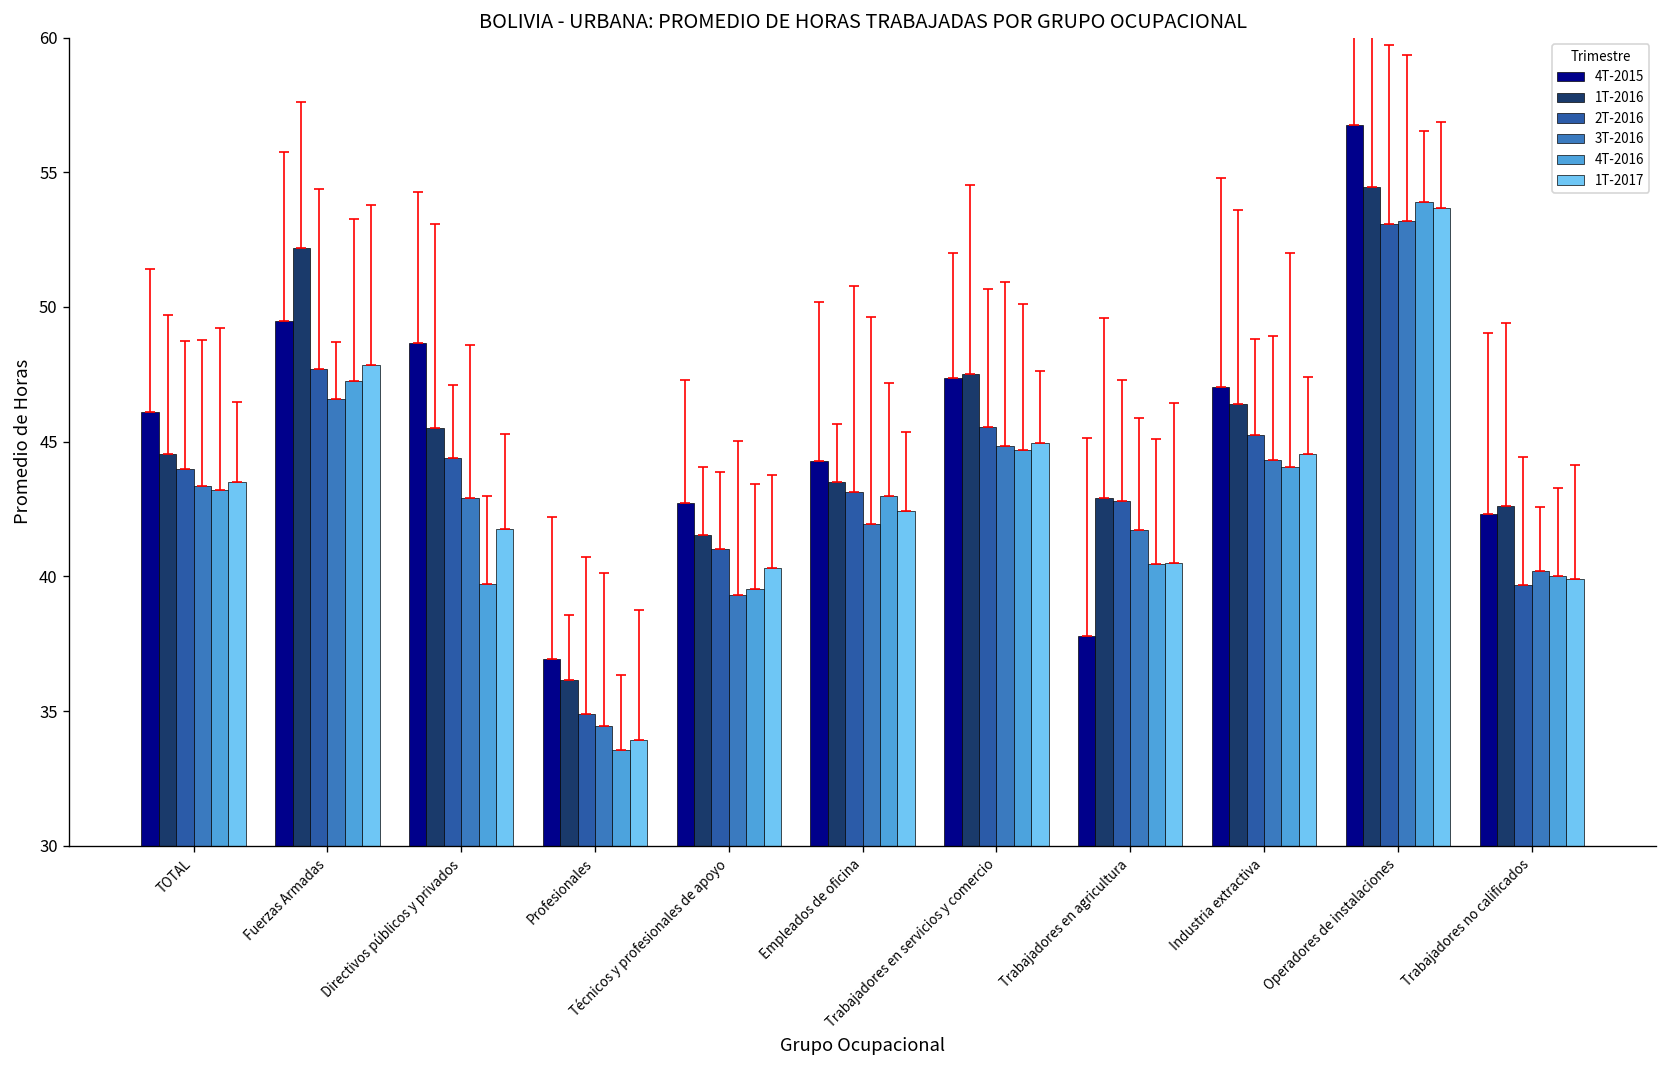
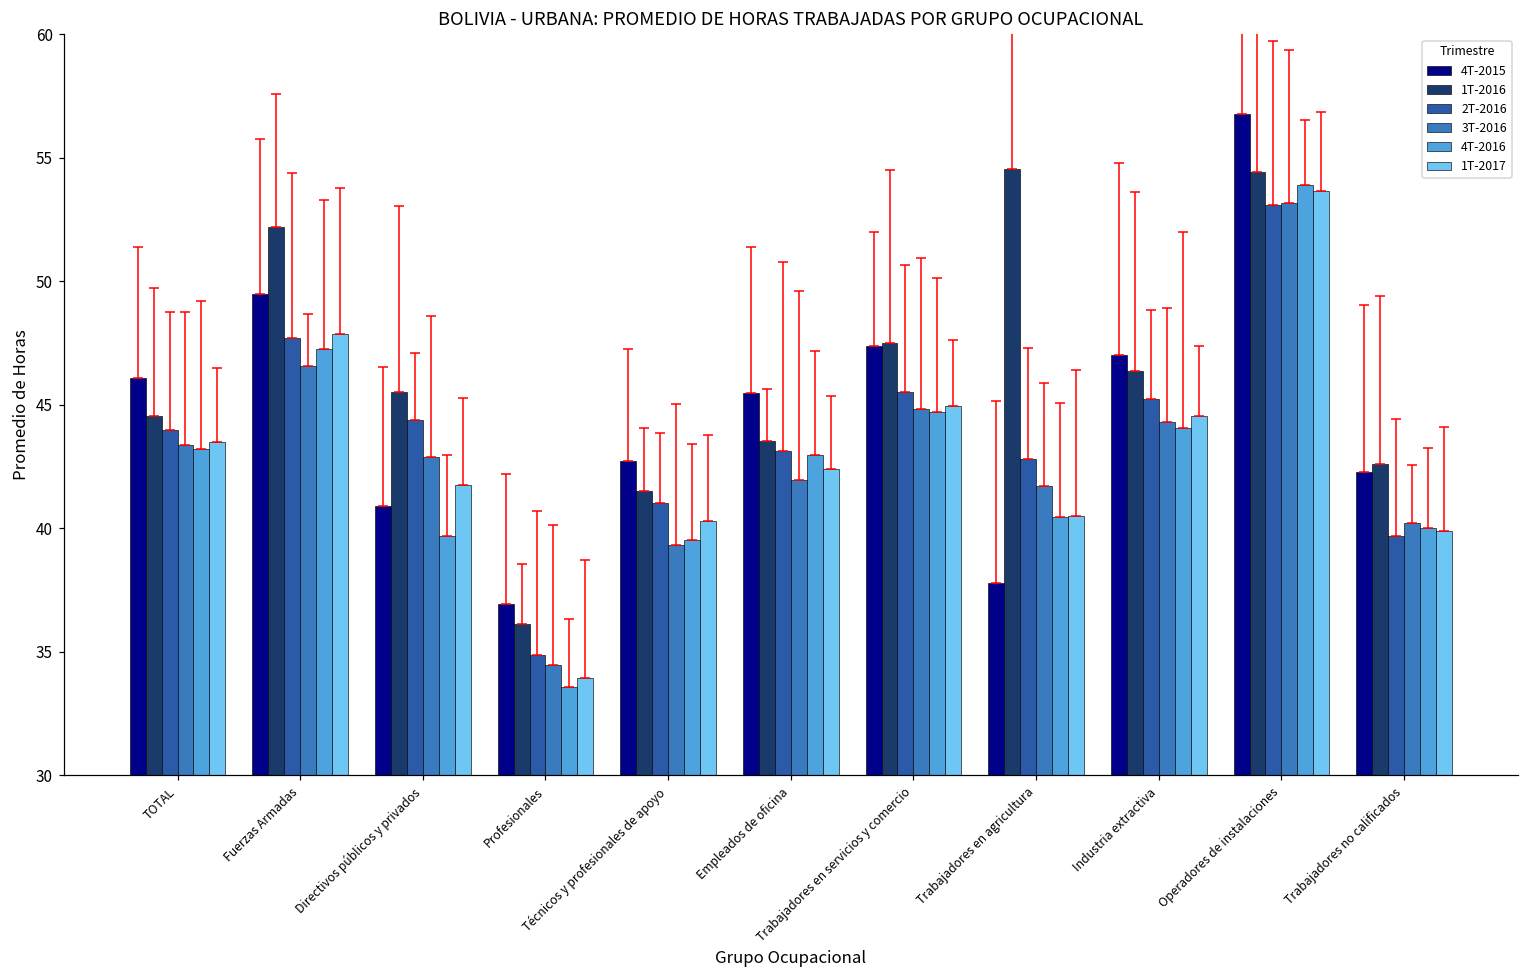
4T-2015, Directivos públicos y privados: 48.7 -> 40.9
4T-2015, Empleados de oficina: 44.3 -> 45.5
1T-2016, Trabajadores en agricultura: 42.9 -> 54.5
